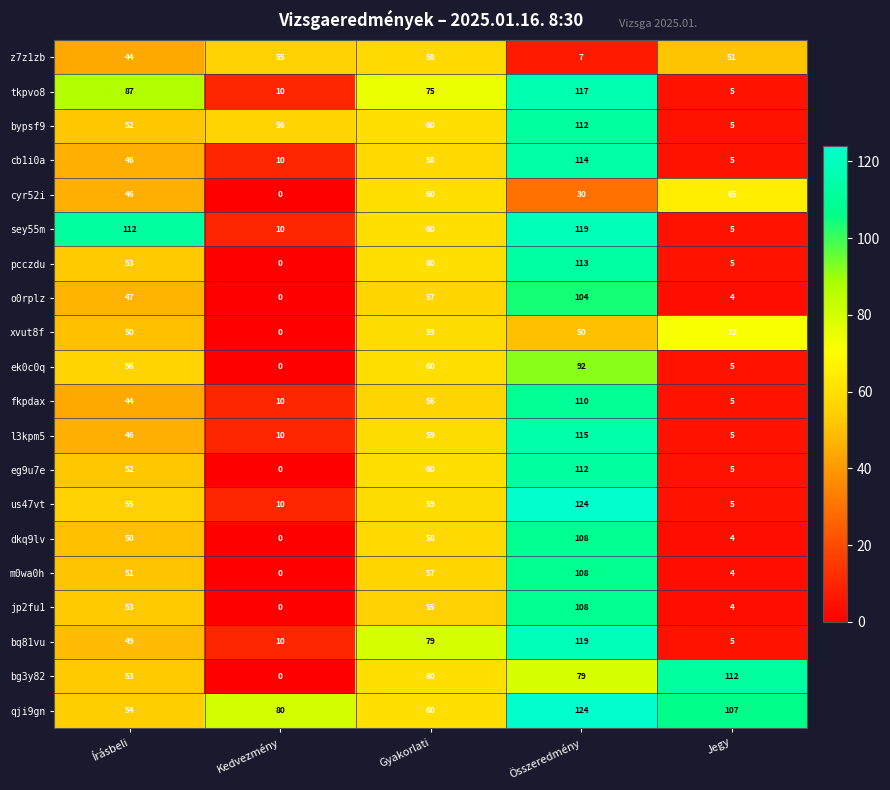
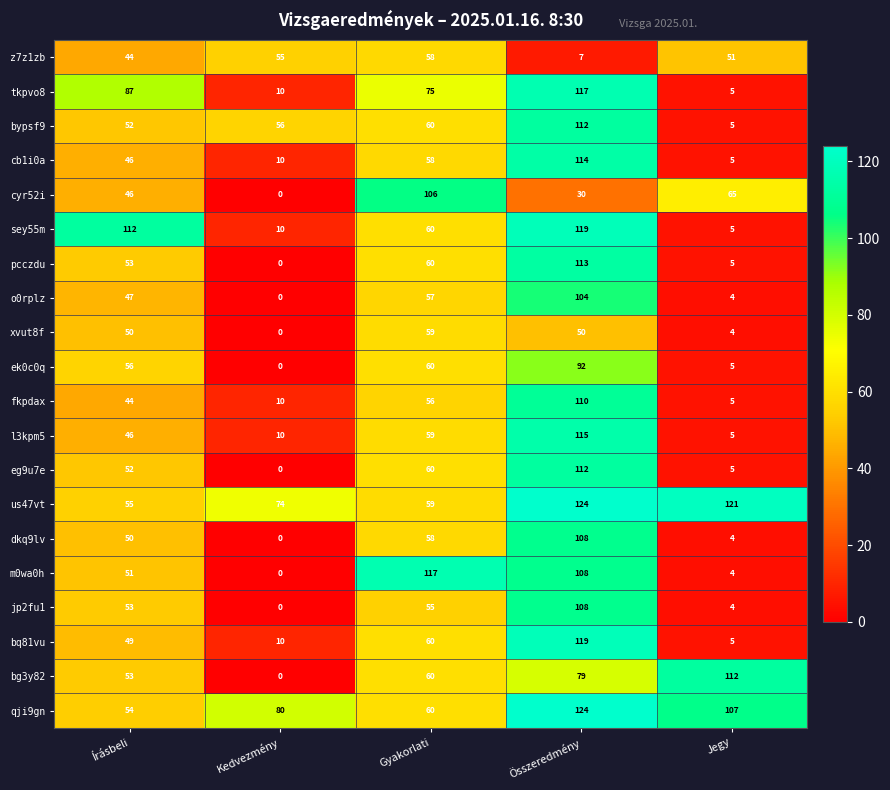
cyr52i, Gyakorlati: 60 -> 106
xvut8f, Jegy: 72 -> 4
us47vt, Kedvezmény: 10 -> 74
us47vt, Jegy: 5 -> 121
m0wa0h, Gyakorlati: 57 -> 117
bq81vu, Gyakorlati: 79 -> 60
